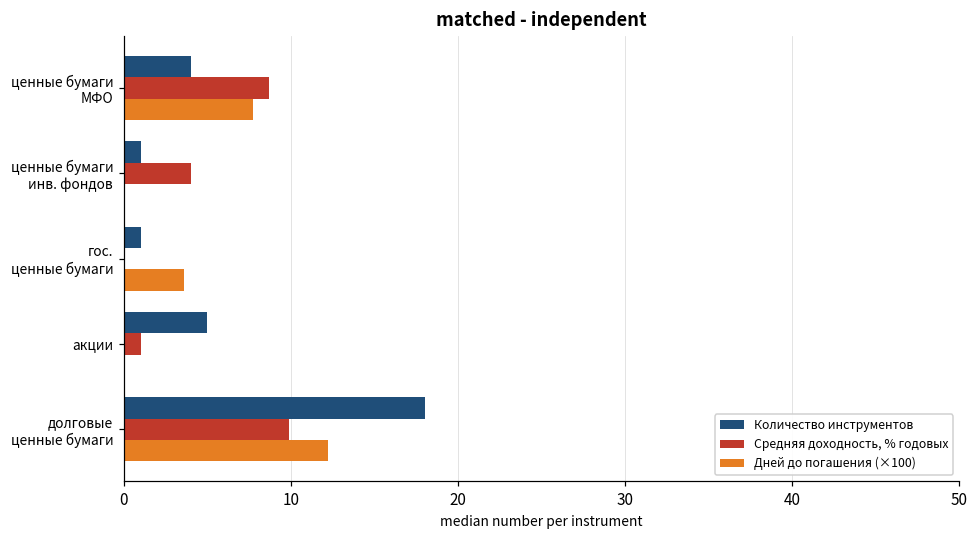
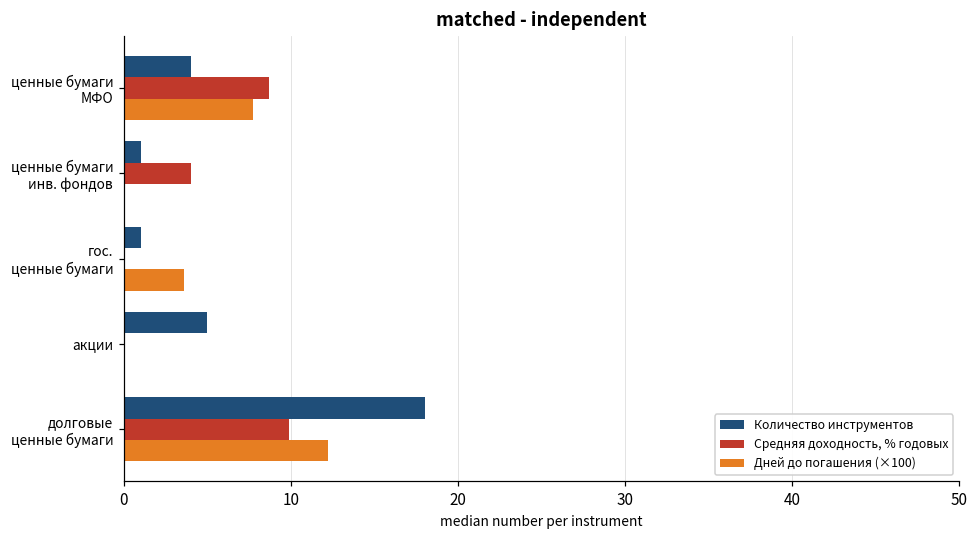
Средняя доходность, % годовых, акции: 1 -> 0
